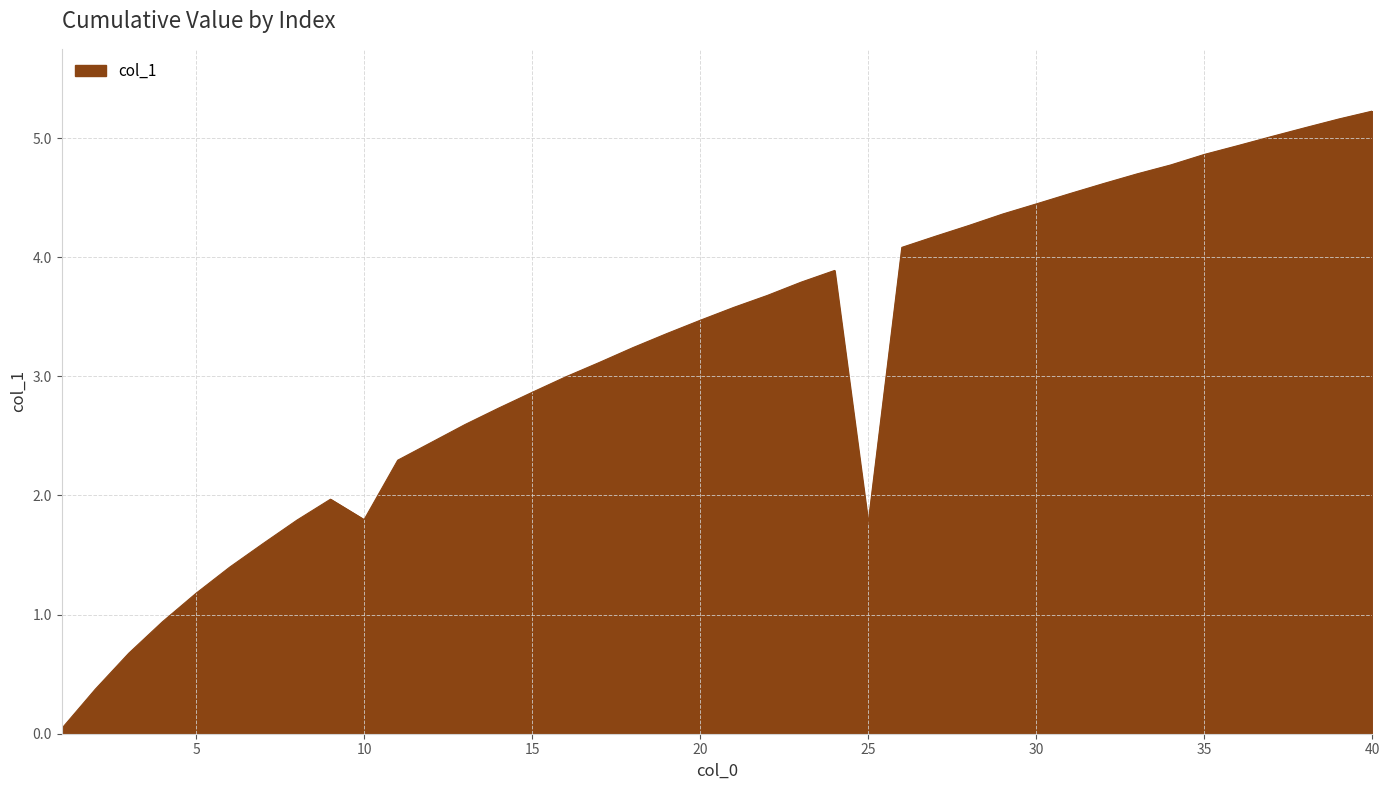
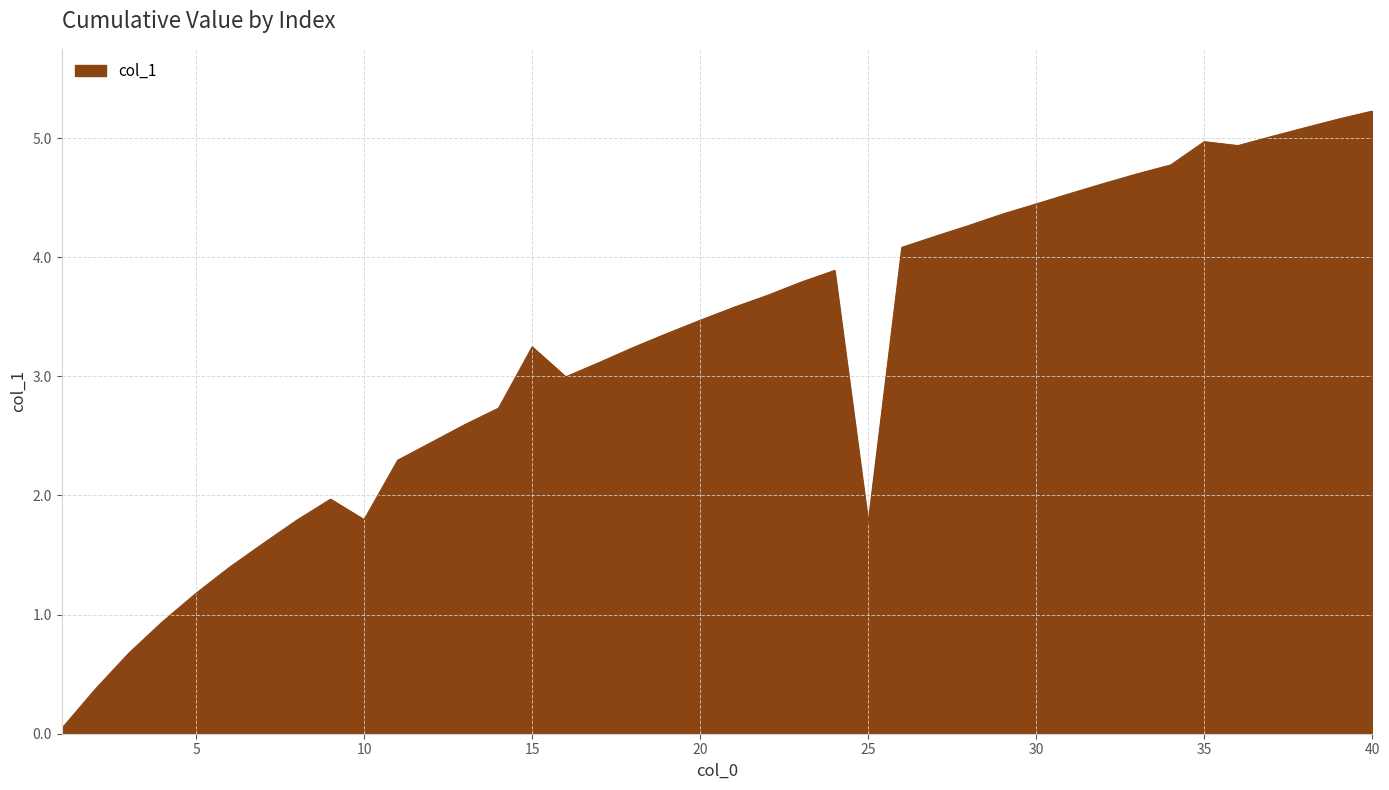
15: 2.87 -> 3.25
35: 4.86 -> 4.97
